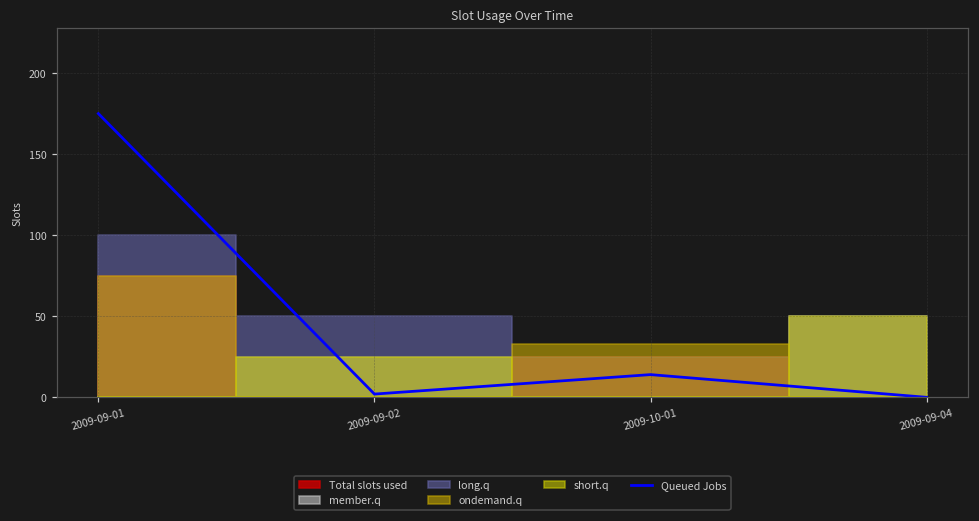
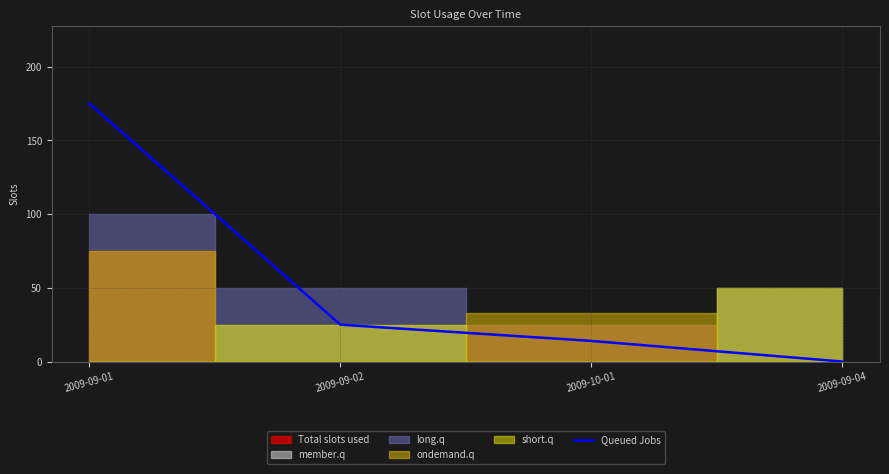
Queued Jobs, 2009-09-02: 2 -> 25
